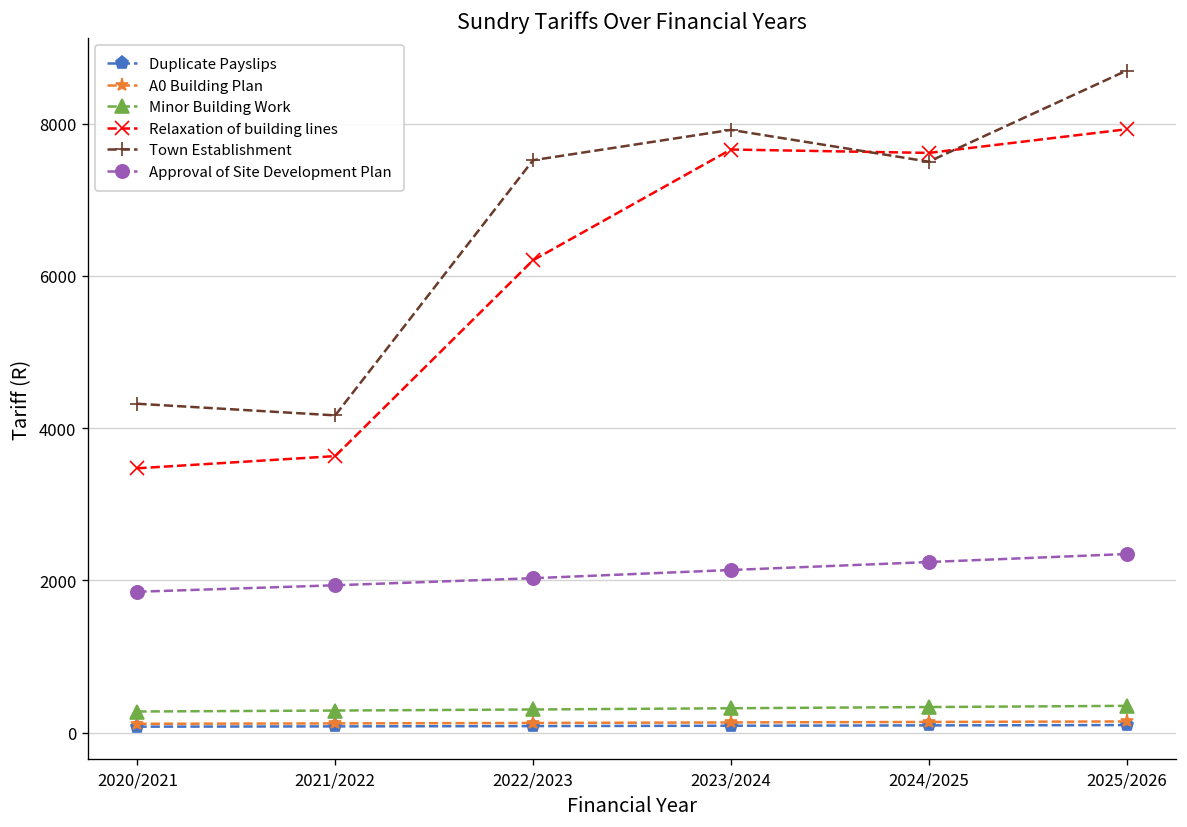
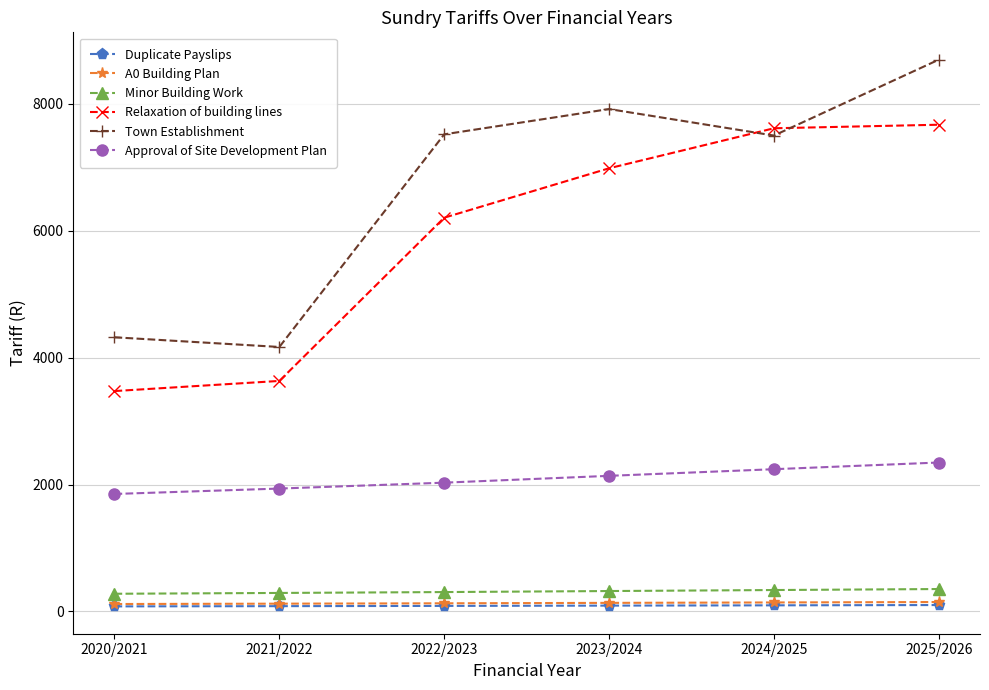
Relaxation of building lines, 2023/2024: 7700 -> 7000
Relaxation of building lines, 2025/2026: 7900 -> 7700
